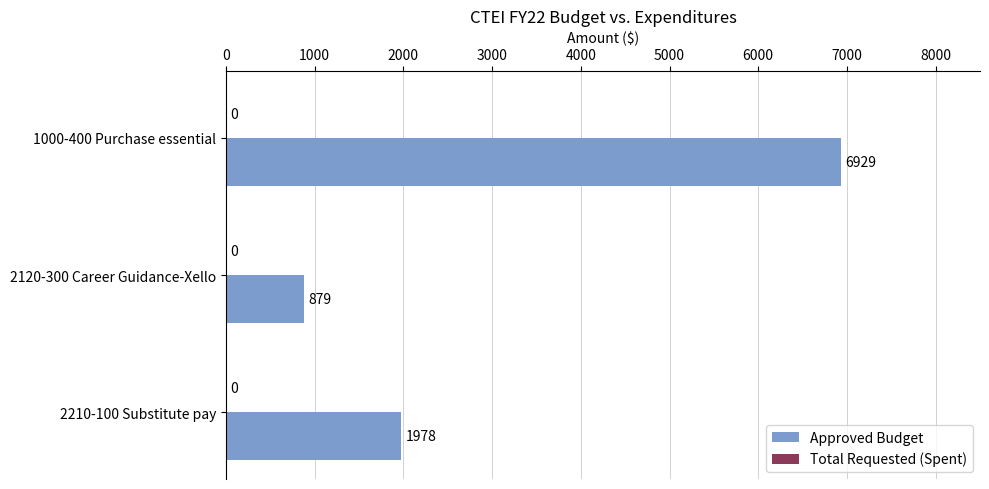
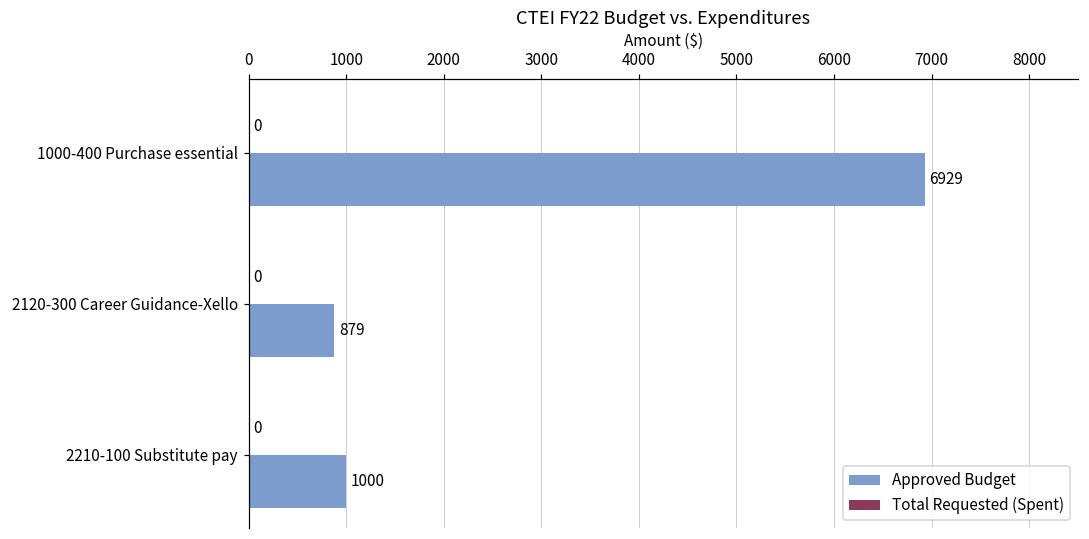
Approved Budget, 2210-100 Substitute pay: 1978 -> 1000
